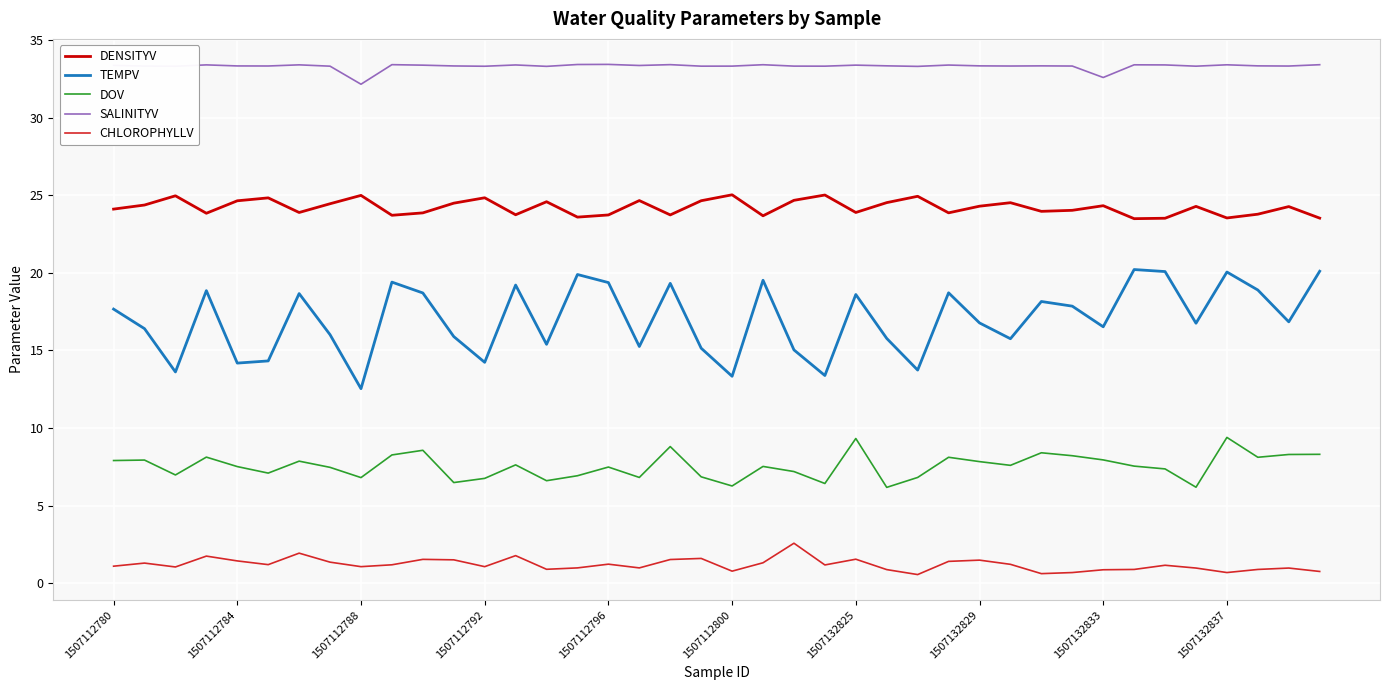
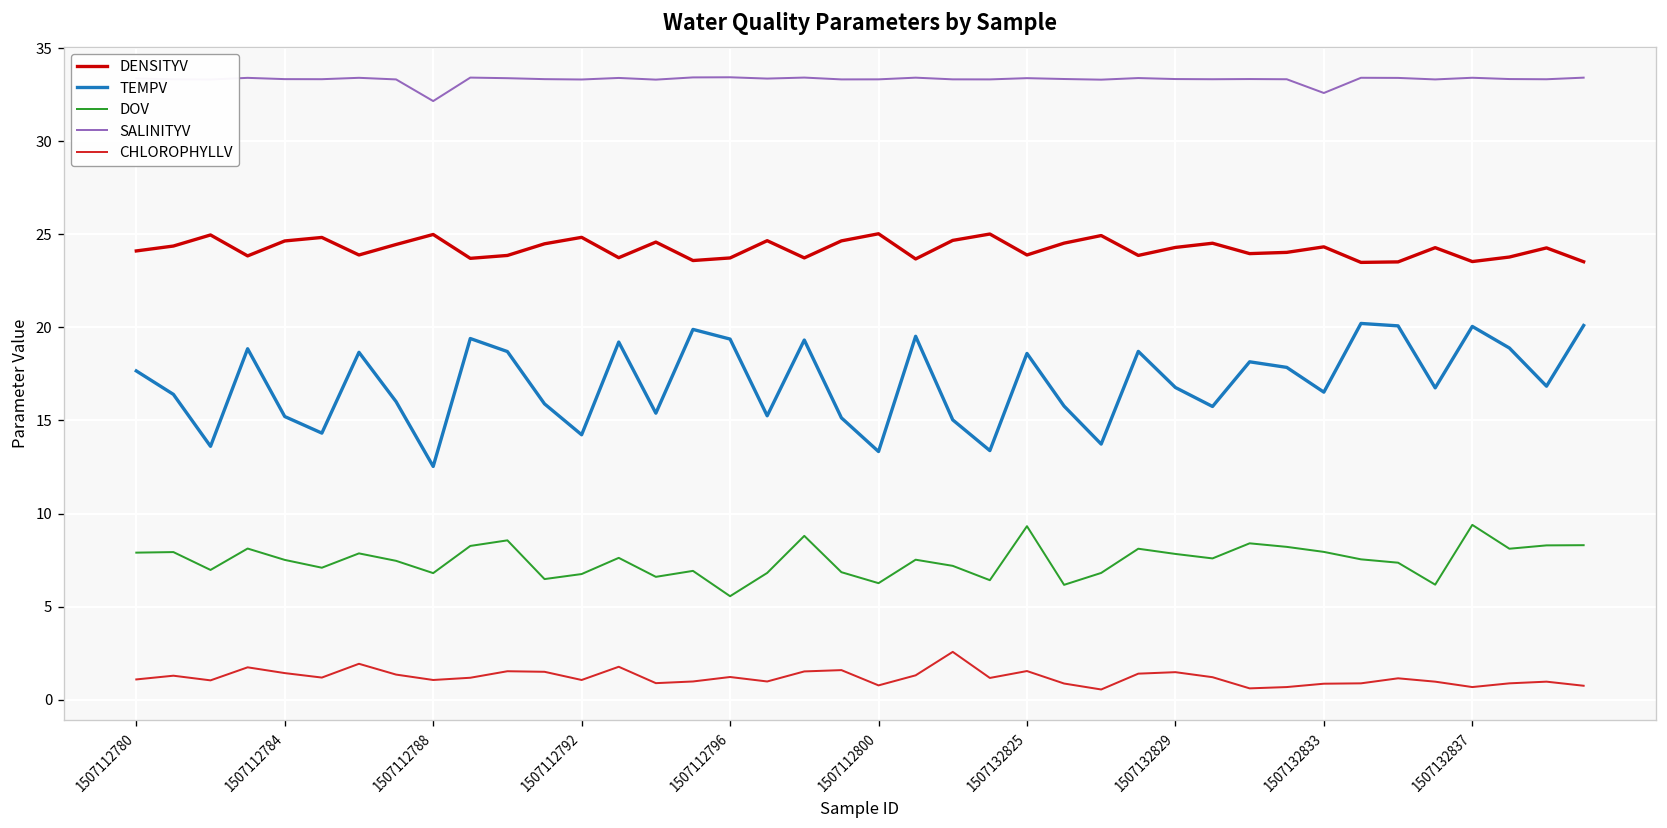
TEMPV, 1507112784: 14.2 -> 15.2
DOV, 1507112796: 7.5 -> 5.6
